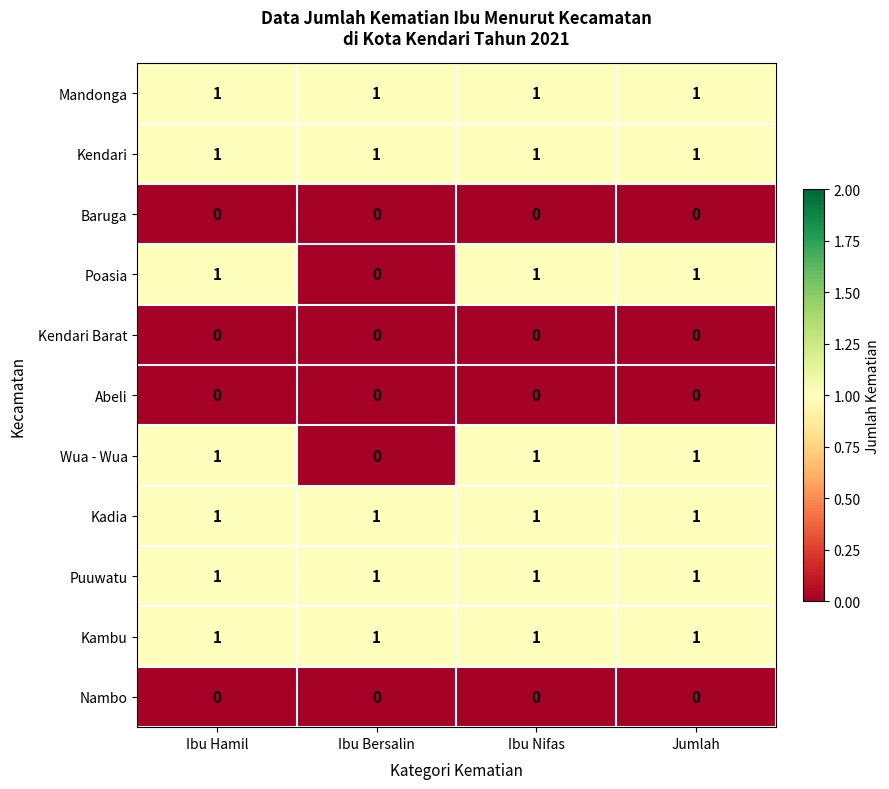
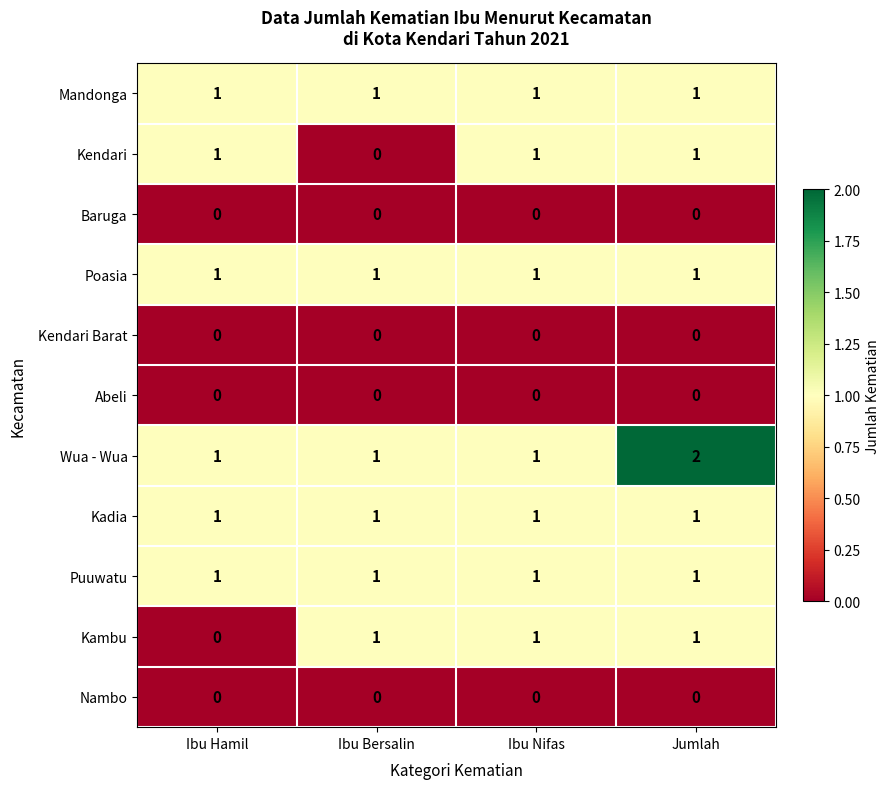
Kendari, Ibu Bersalin: 1 -> 0
Poasia, Ibu Bersalin: 0 -> 1
Wua - Wua, Ibu Bersalin: 0 -> 1
Wua - Wua, Jumlah: 1 -> 2
Kambu, Ibu Hamil: 1 -> 0
